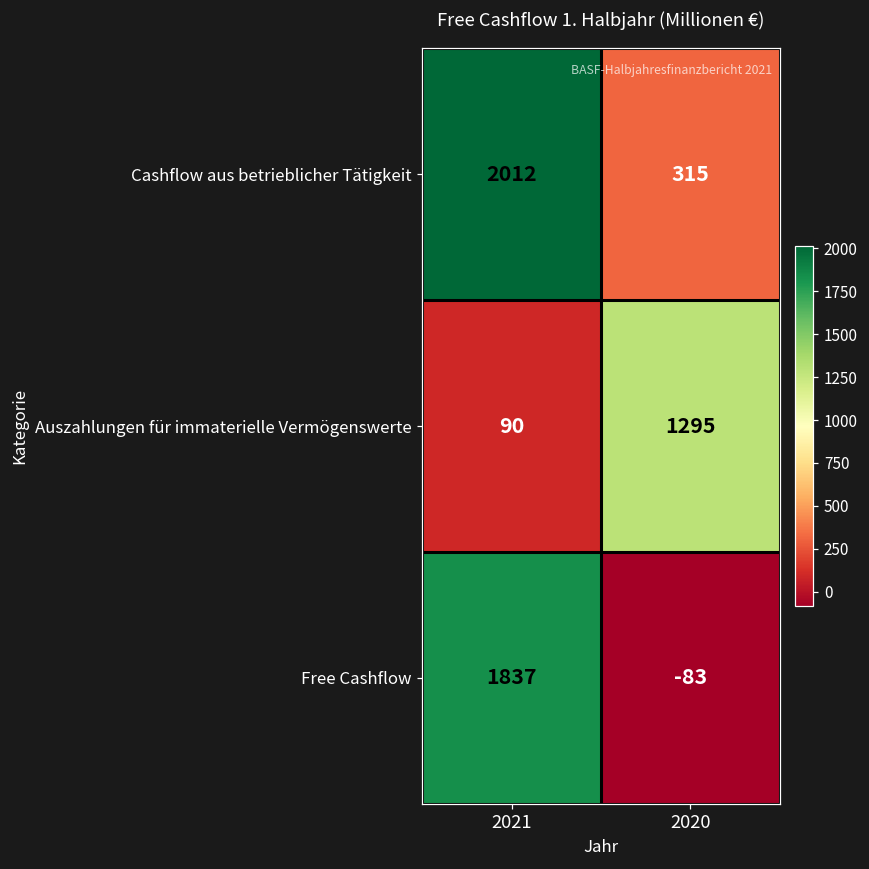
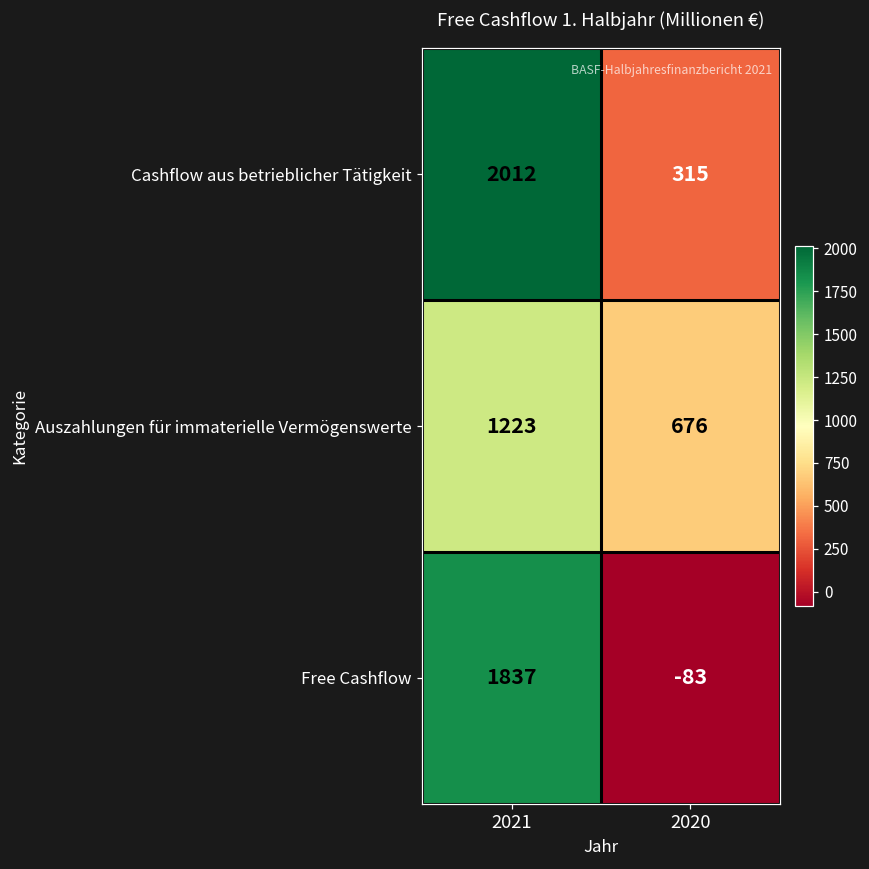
Auszahlungen für immaterielle Vermögenswerte, 2021: 90 -> 1223
Auszahlungen für immaterielle Vermögenswerte, 2020: 1295 -> 676
